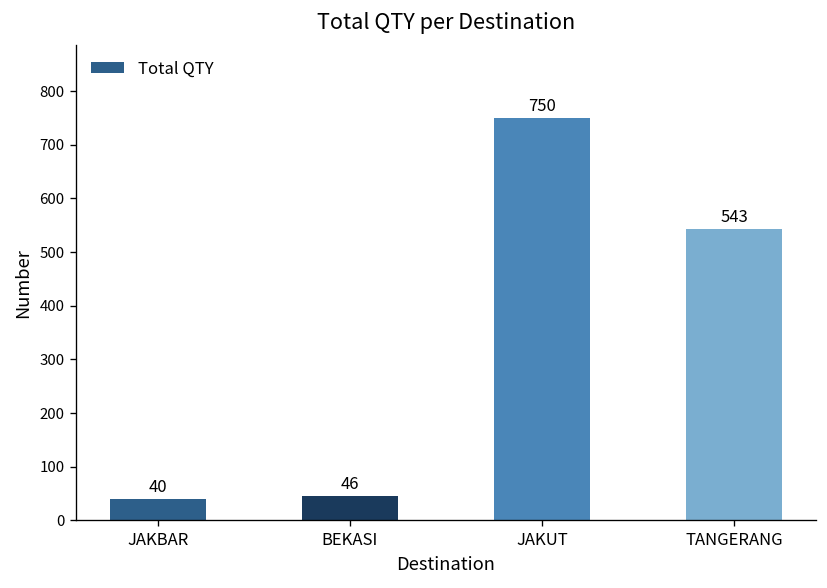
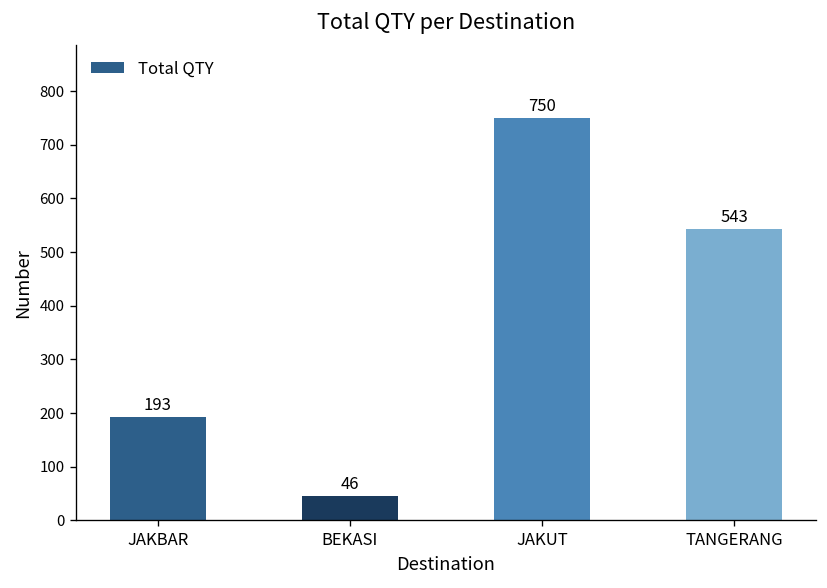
JAKBAR: 40 -> 193
